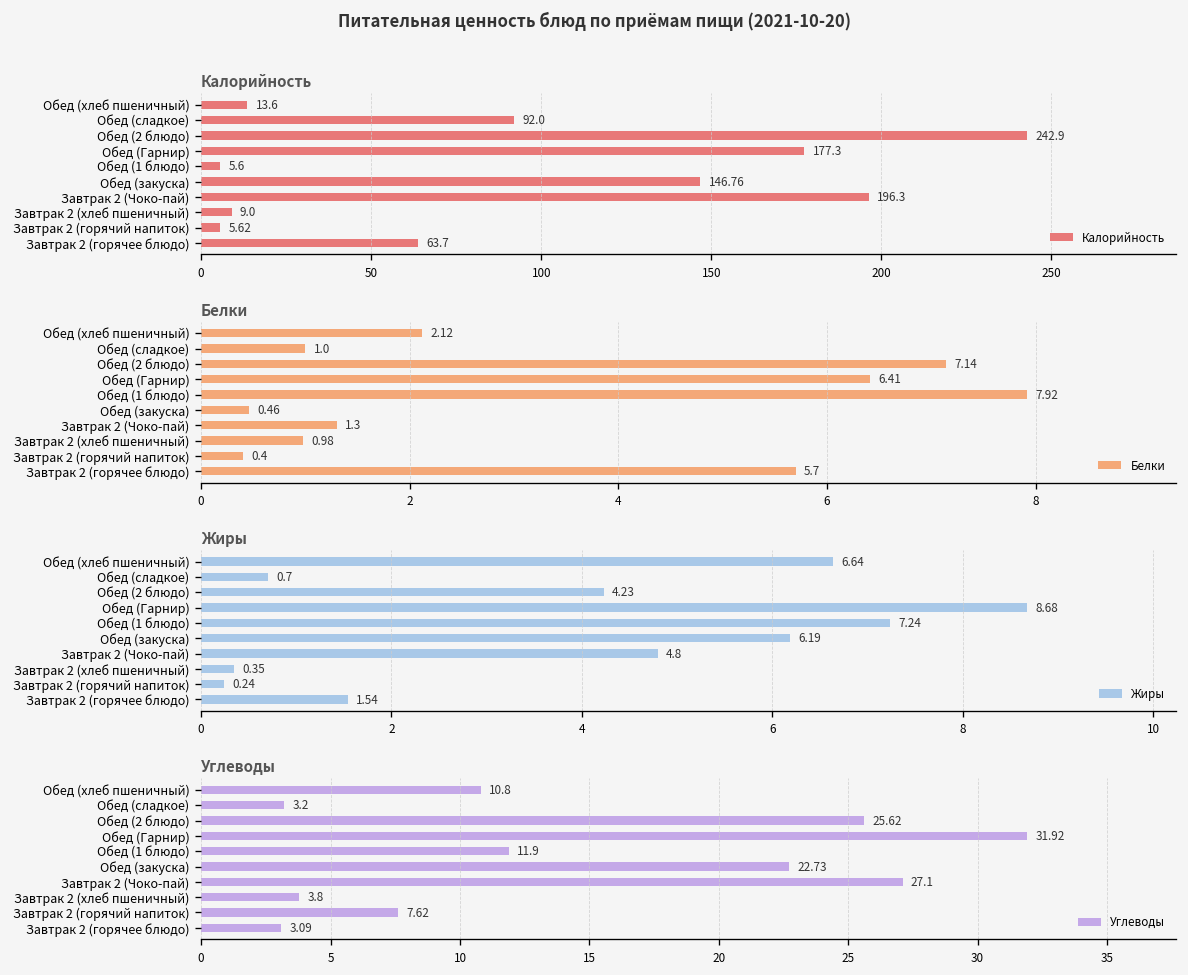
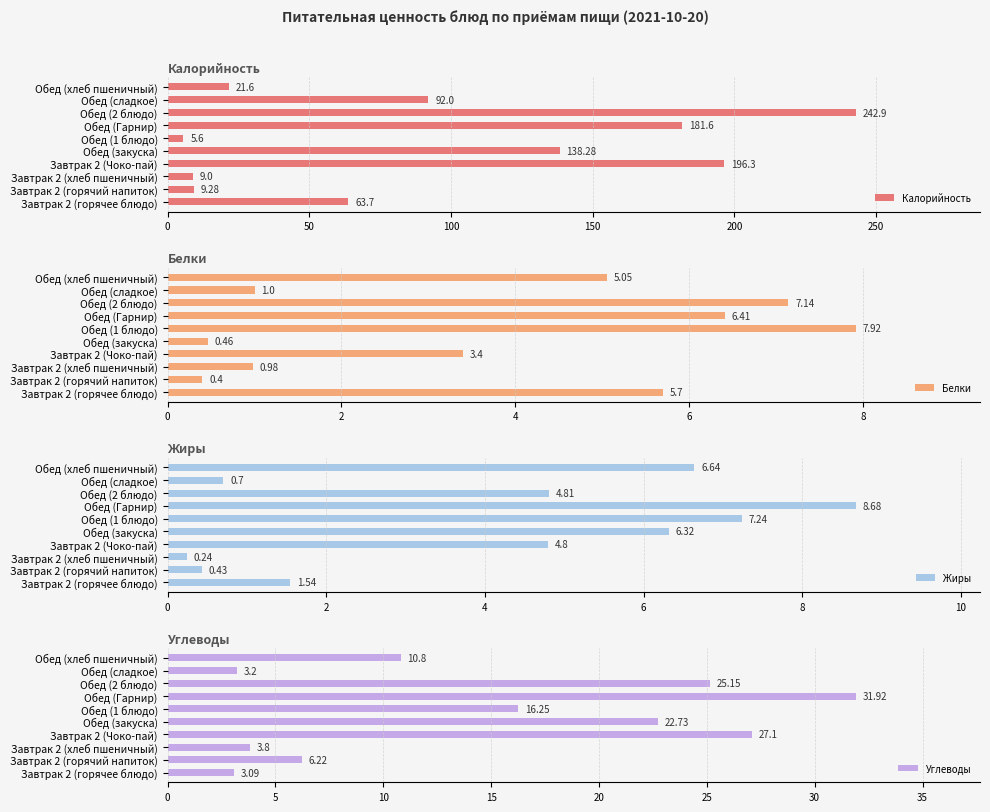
Калорийность, Обед (хлеб пшеничный): 13.6 -> 21.6
Калорийность, Обед (Гарнир): 177.3 -> 181.6
Калорийность, Обед (закуска): 146.76 -> 138.28
Калорийность, Завтрак 2 (горячий напиток): 5.62 -> 9.28
Белки, Обед (хлеб пшеничный): 2.12 -> 5.05
Белки, Завтрак 2 (Чоко-пай): 1.3 -> 3.4
Жиры, Обед (2 блюдо): 4.23 -> 4.81
Жиры, Обед (закуска): 6.19 -> 6.32
Жиры, Завтрак 2 (хлеб пшеничный): 0.35 -> 0.24
Жиры, Завтрак 2 (горячий напиток): 0.24 -> 0.43
Углеводы, Обед (2 блюдо): 25.62 -> 25.15
Углеводы, Обед (1 блюдо): 11.9 -> 16.25
Углеводы, Завтрак 2 (горячий напиток): 7.62 -> 6.22
